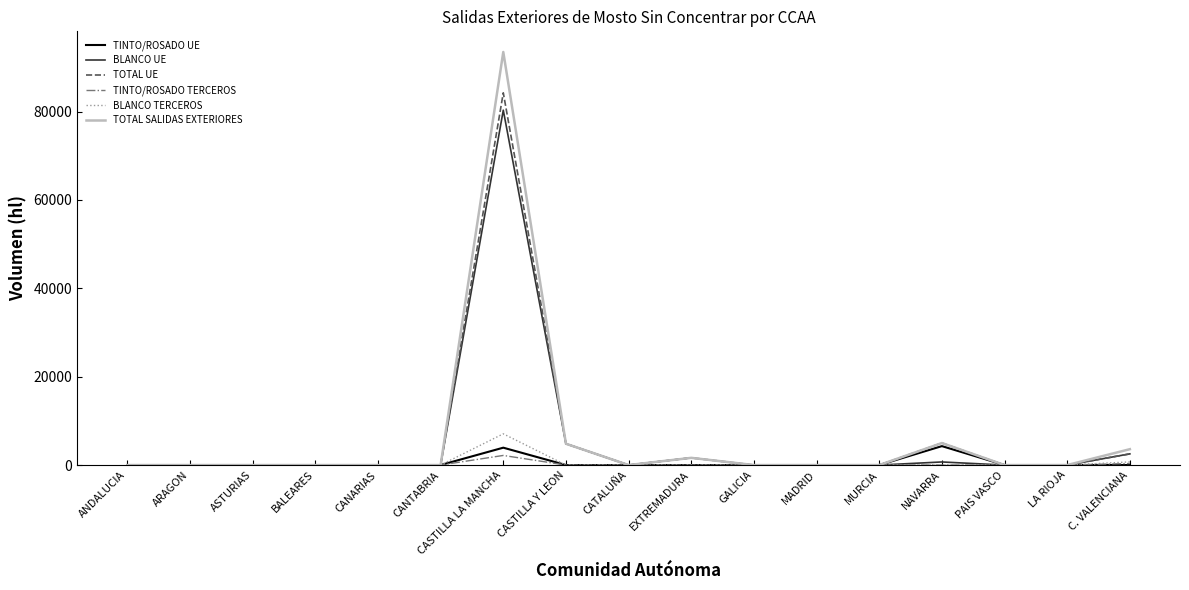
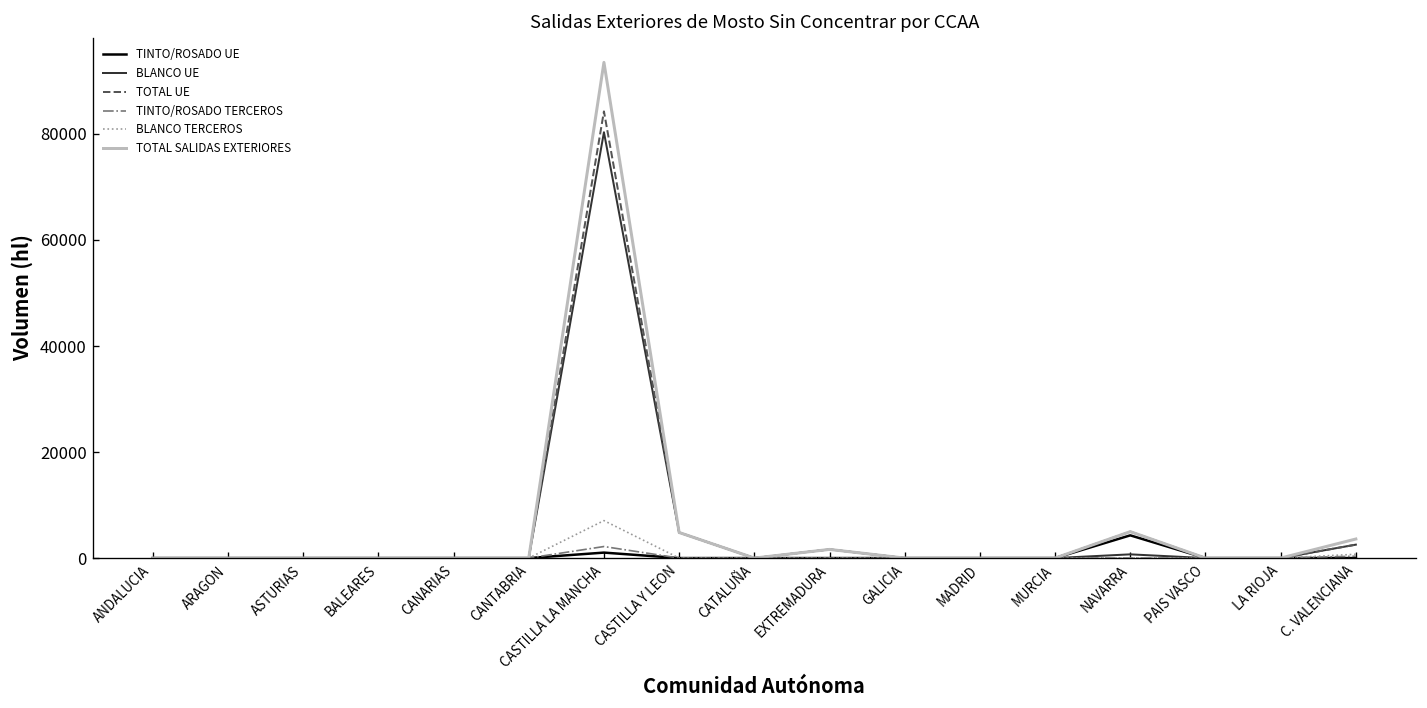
TINTO/ROSADO UE, CASTILLA LA MANCHA: 4000 -> 1000
